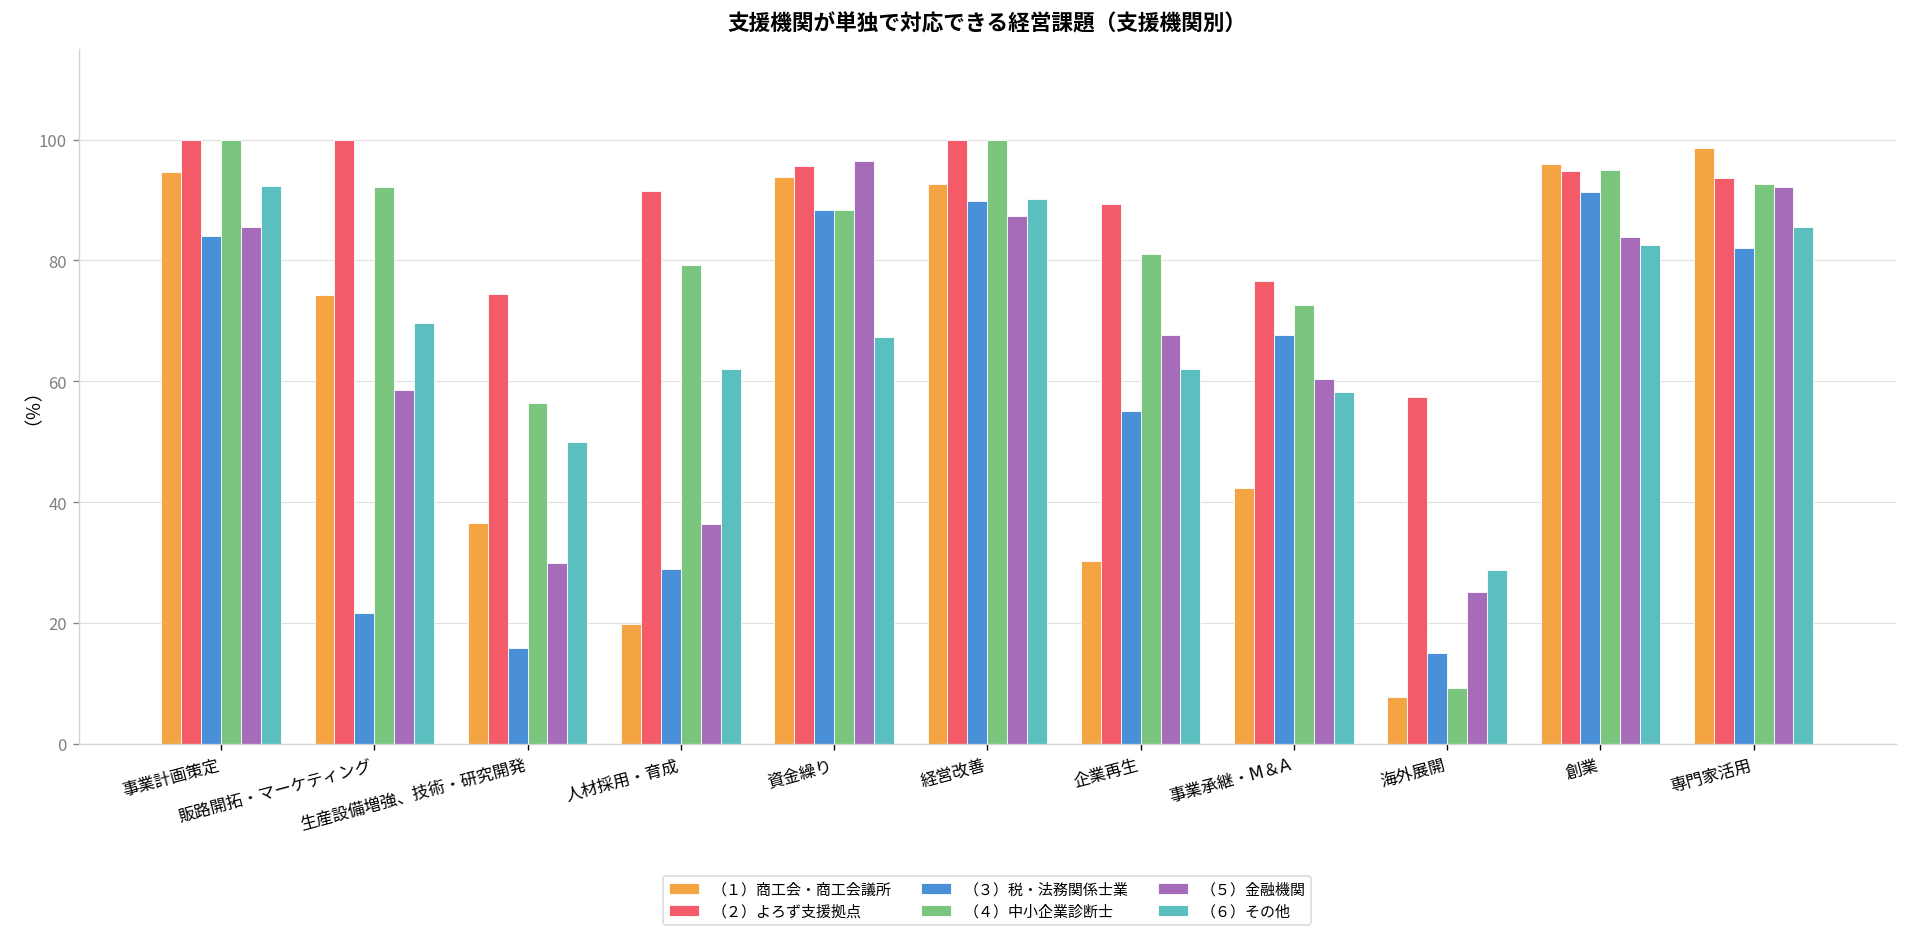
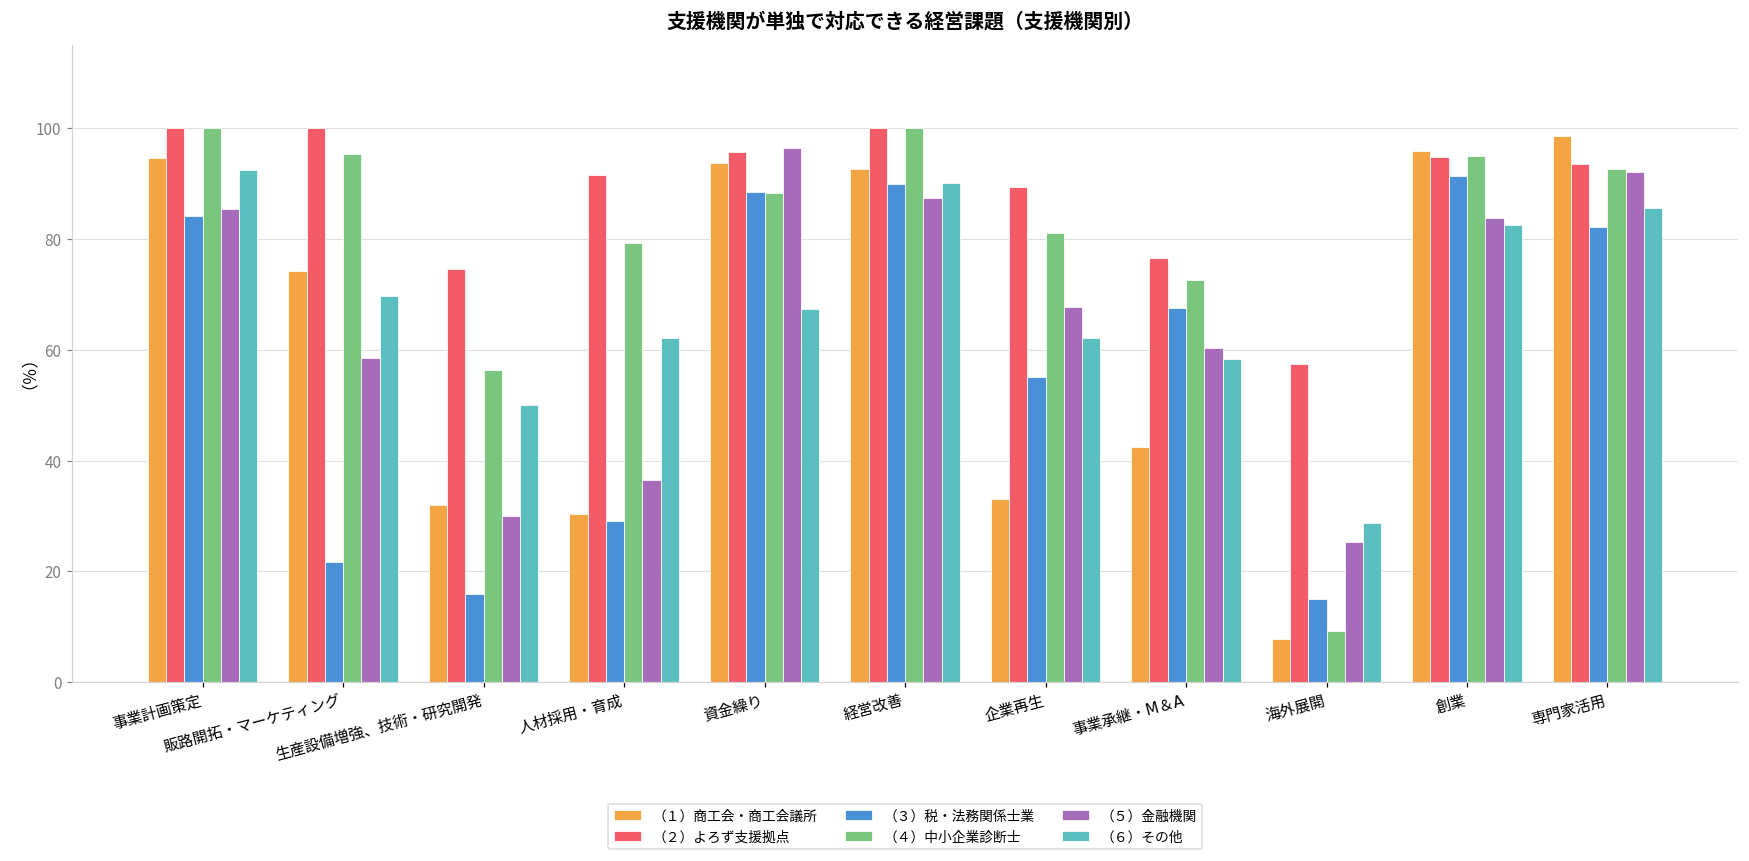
（４）中小企業診断士, 販路開拓・マーケティング: 92 -> 95
（１）商工会・商工会議所, 生産設備増強、技術・研究開発: 37 -> 32
（１）商工会・商工会議所, 人材採用・育成: 20 -> 30
（１）商工会・商工会議所, 企業再生: 30 -> 33
